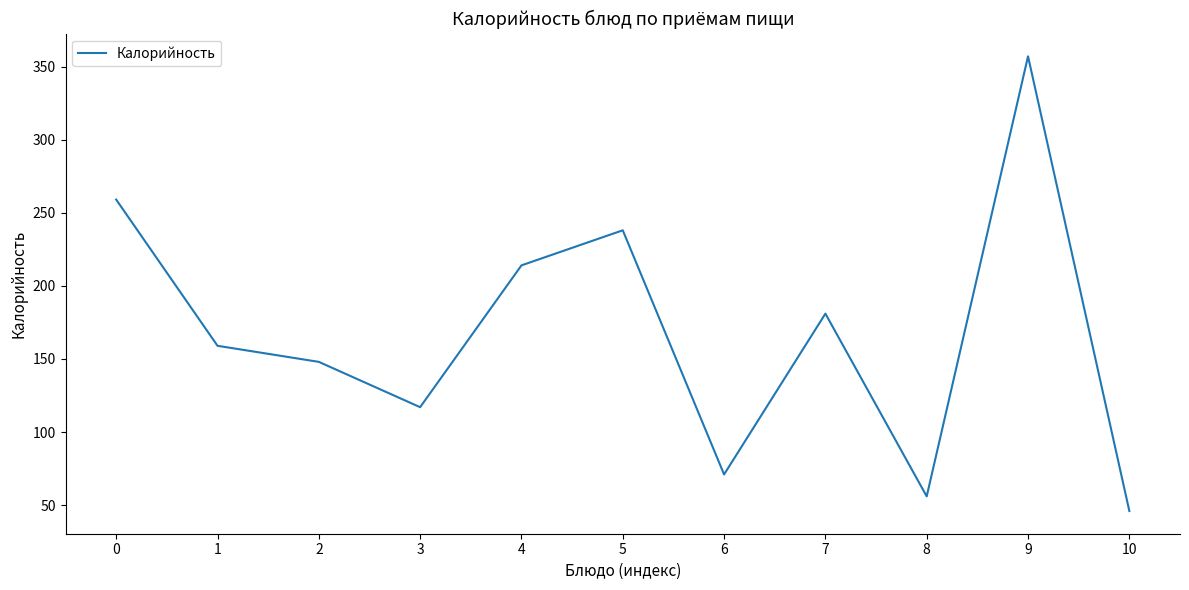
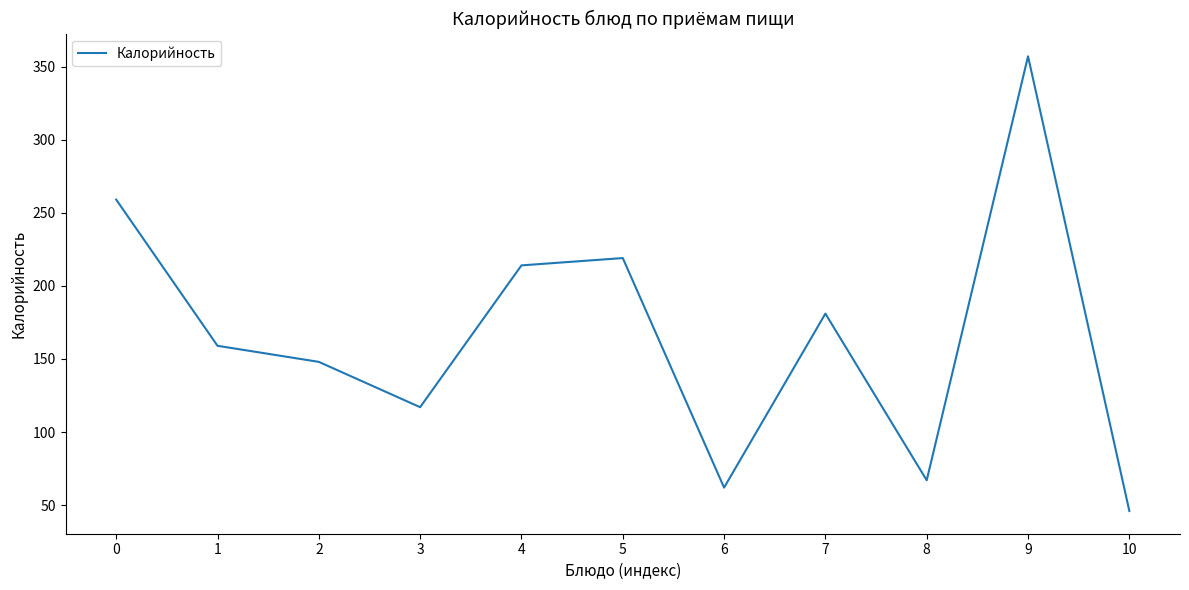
5: 238 -> 219
6: 71 -> 62
8: 56 -> 67
